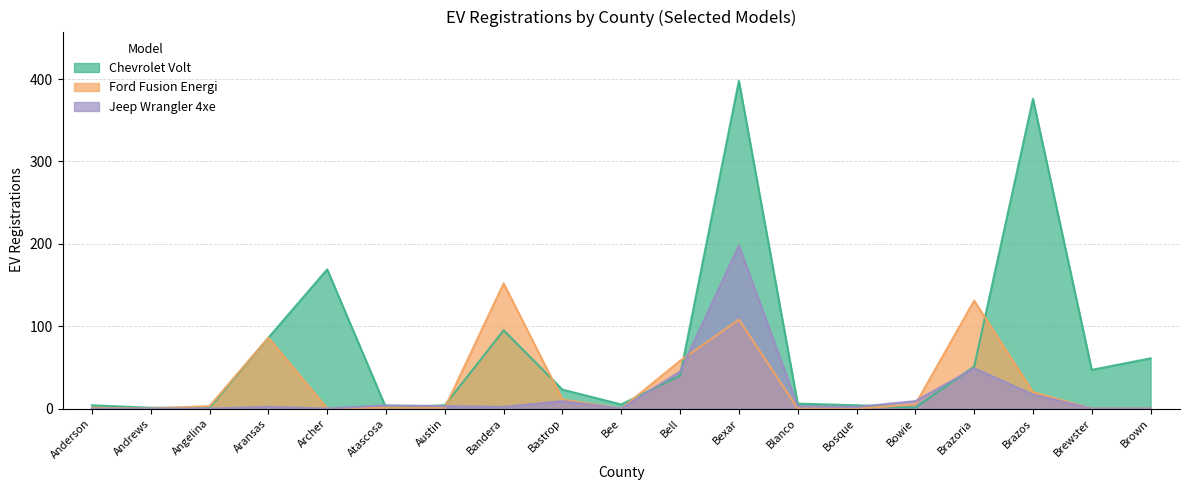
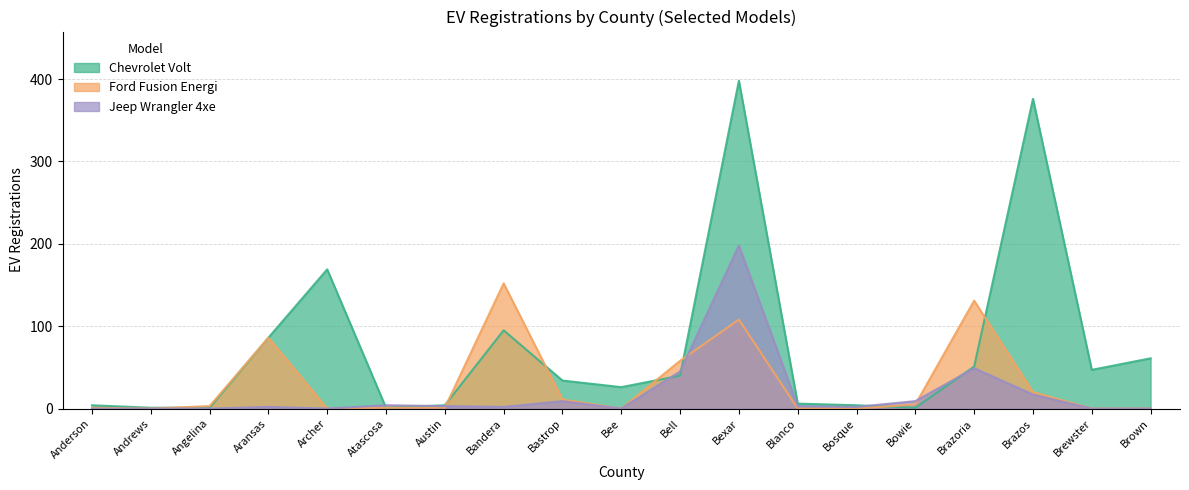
Chevrolet Volt, Bastrop: 20 -> 30
Chevrolet Volt, Bee: 10 -> 30
